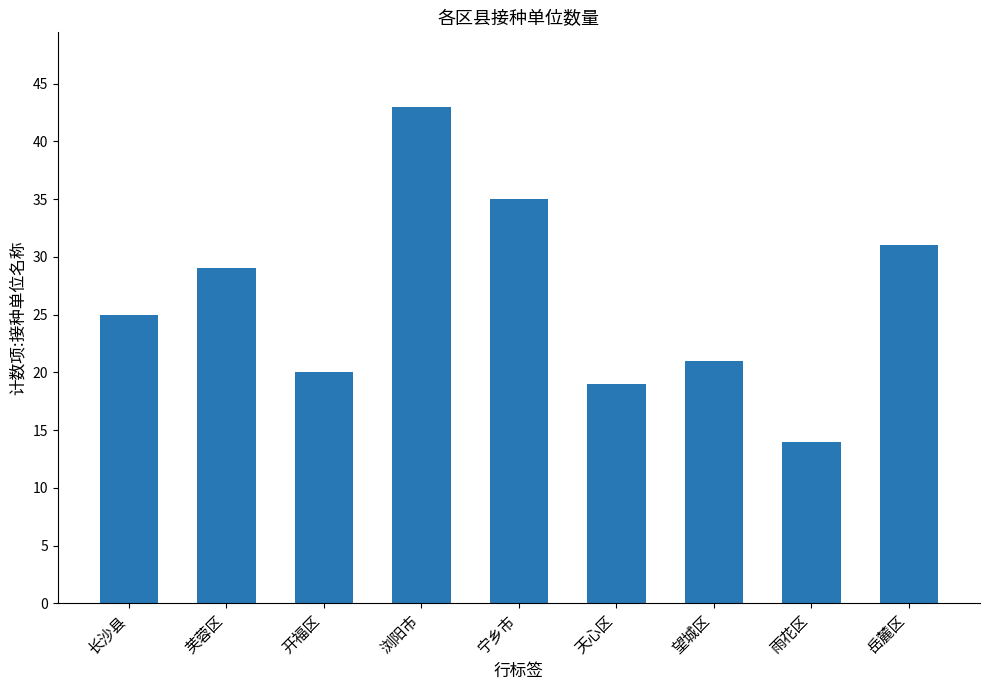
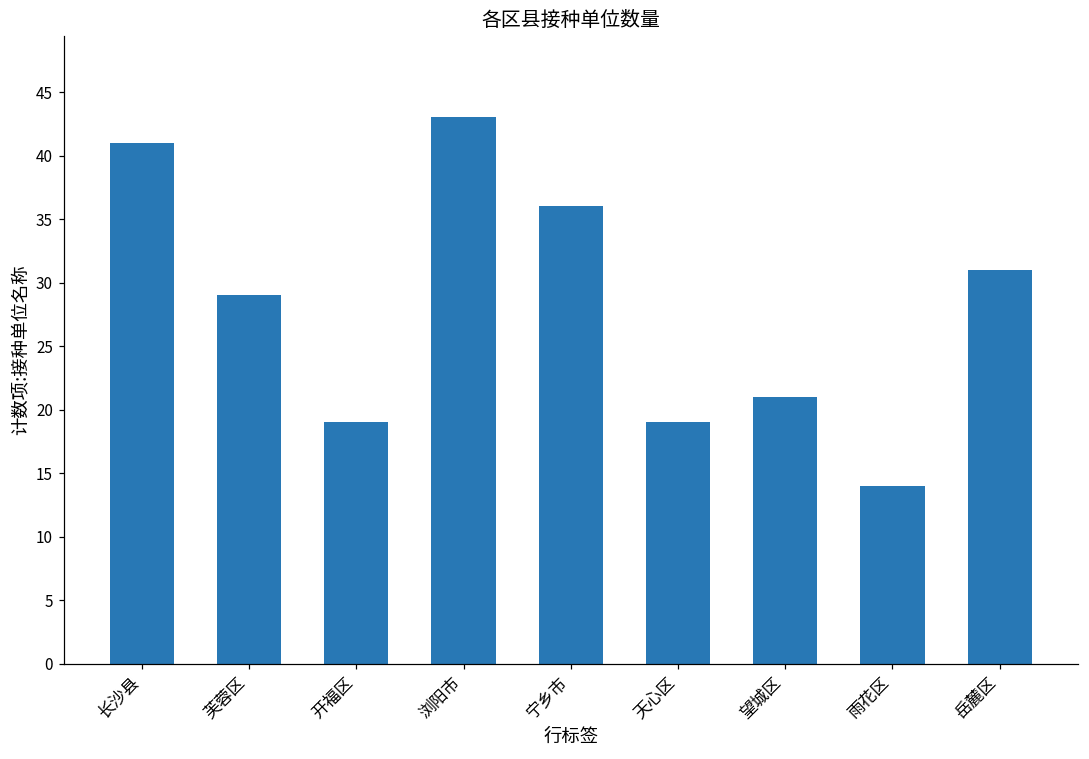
长沙县: 25 -> 41
开福区: 20 -> 19
宁乡市: 35 -> 36
